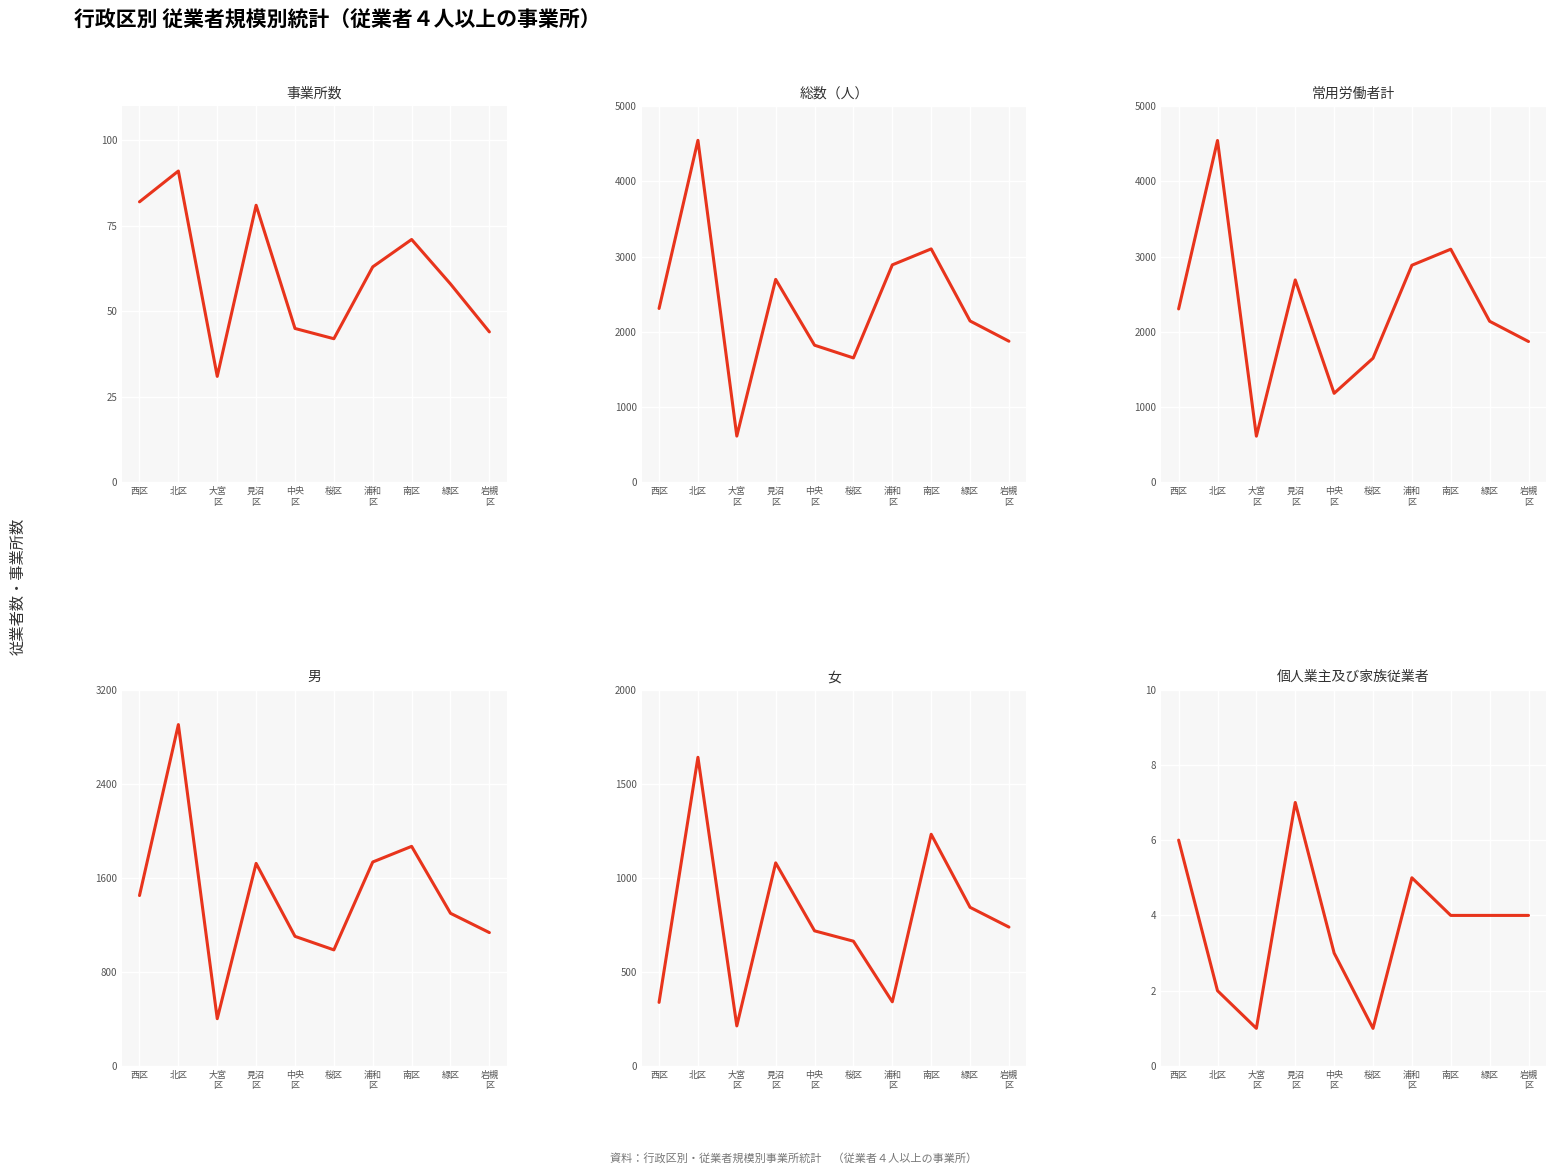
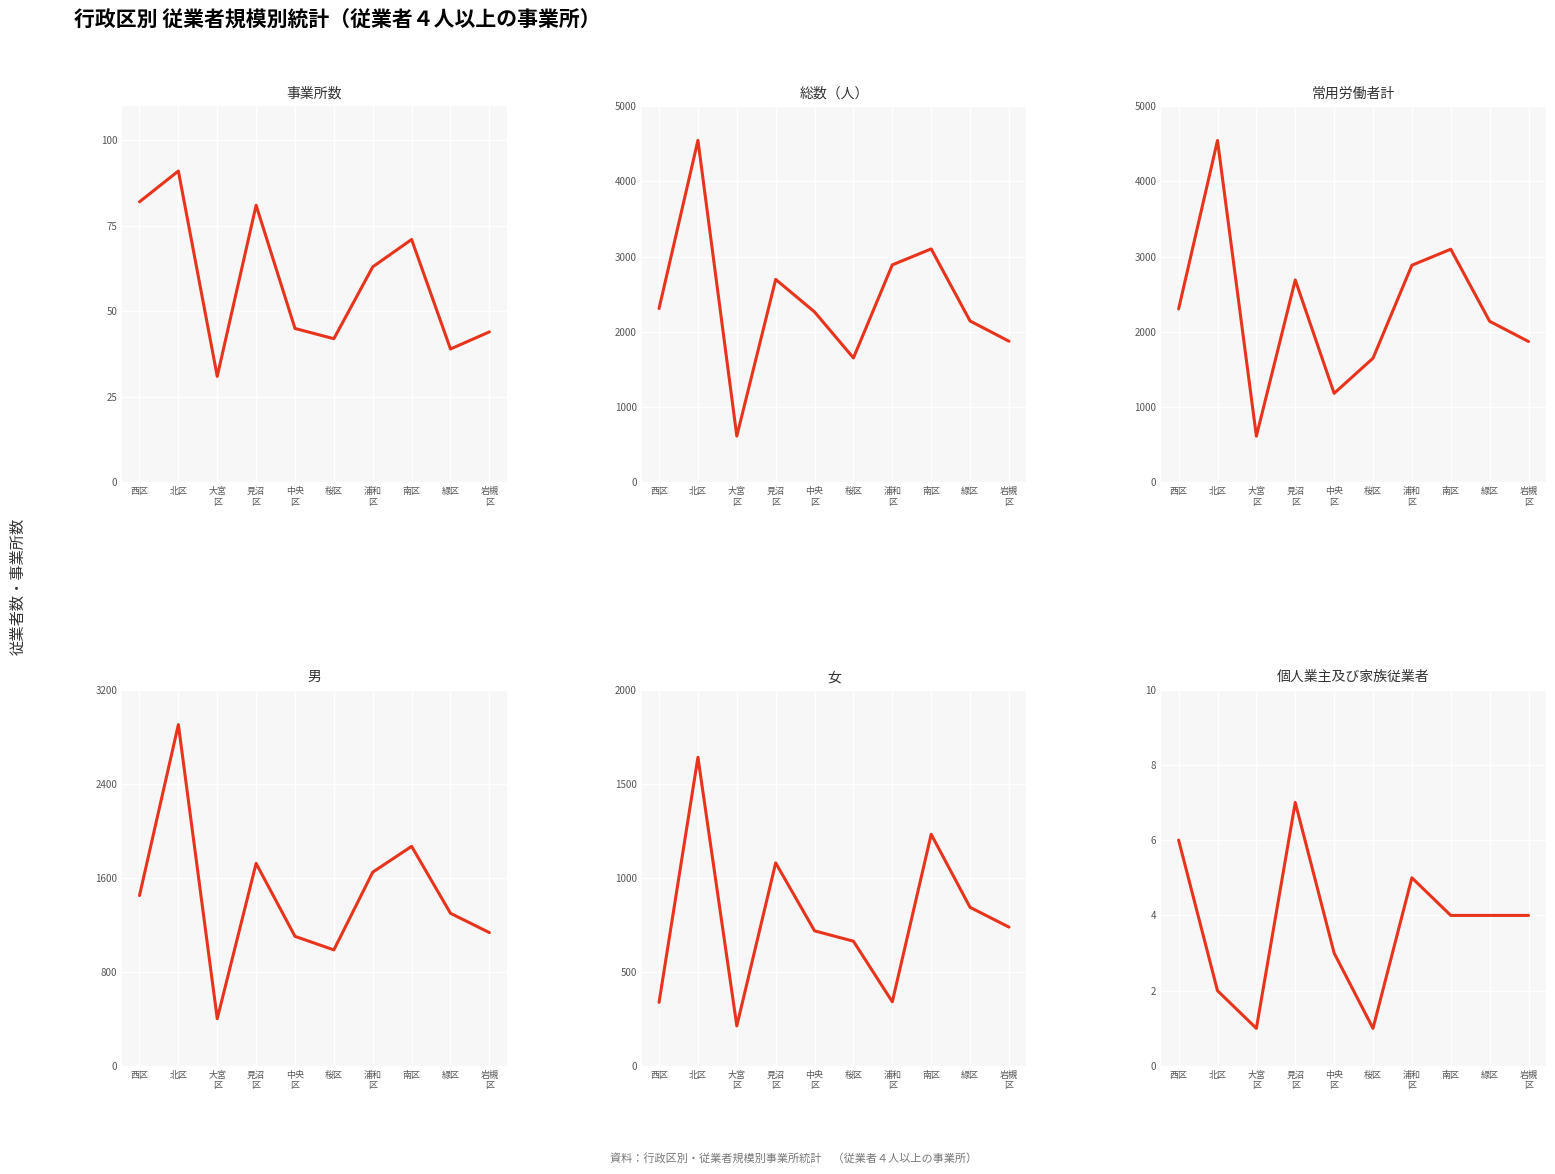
事業所数, 緑区: 58 -> 39
総数（人）, 中央 区: 1800 -> 2300
男, 浦和 区: 1730 -> 1650
